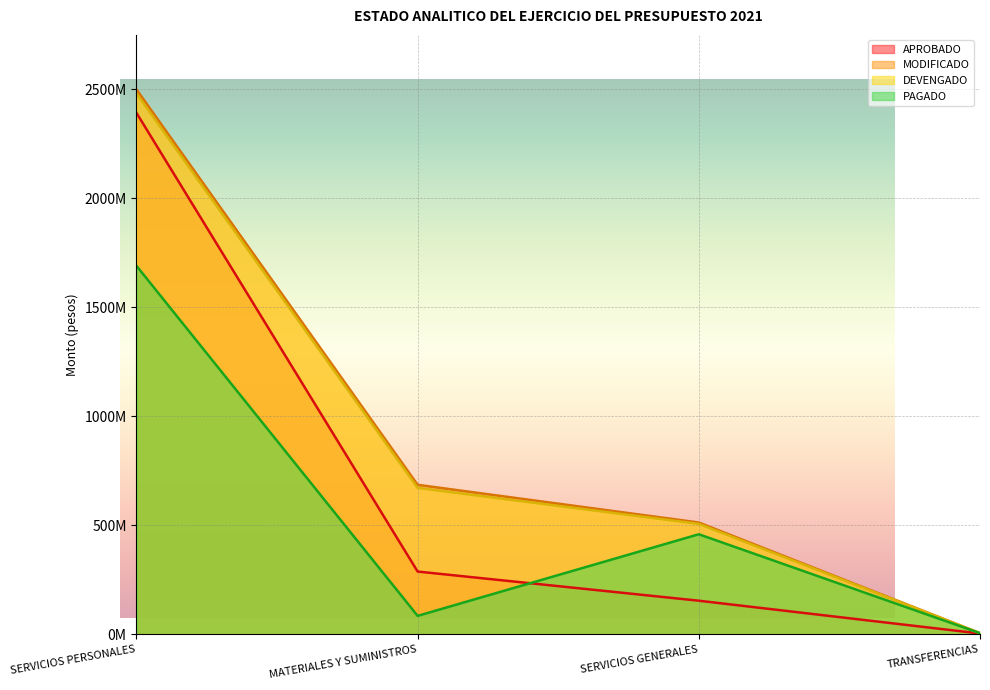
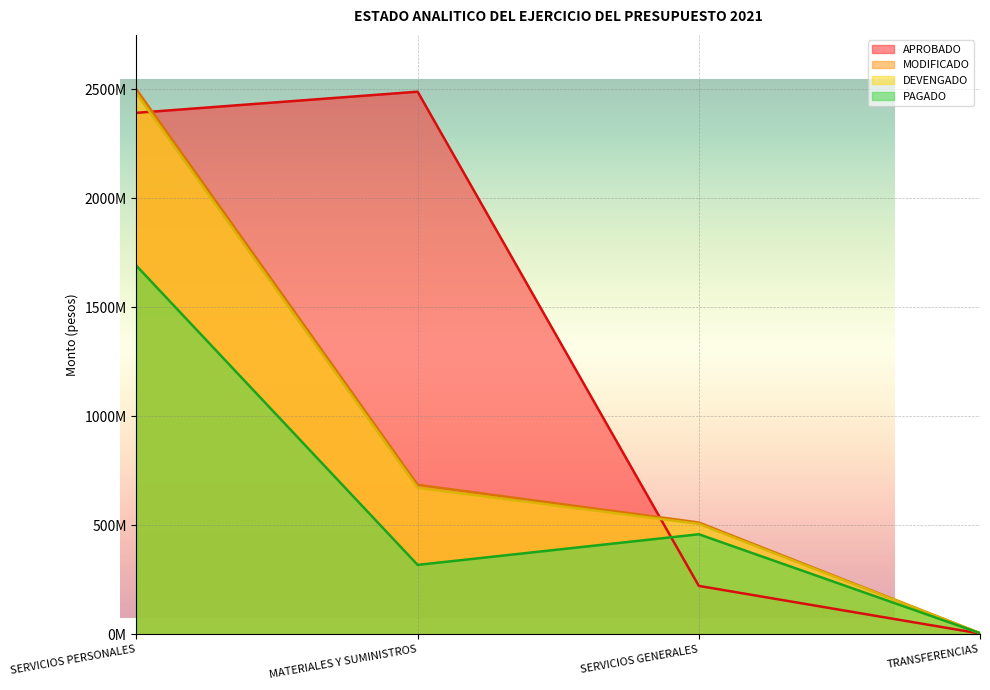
ESTADO ANALITICO DEL EJERCICIO DEL PRESUPUESTO 2021, APROBADO, MATERIALES Y SUMINISTROS: 290000000 -> 2490000000
ESTADO ANALITICO DEL EJERCICIO DEL PRESUPUESTO 2021, PAGADO, MATERIALES Y SUMINISTROS: 90000000 -> 320000000
ESTADO ANALITICO DEL EJERCICIO DEL PRESUPUESTO 2021, APROBADO, SERVICIOS GENERALES: 150000000 -> 220000000
